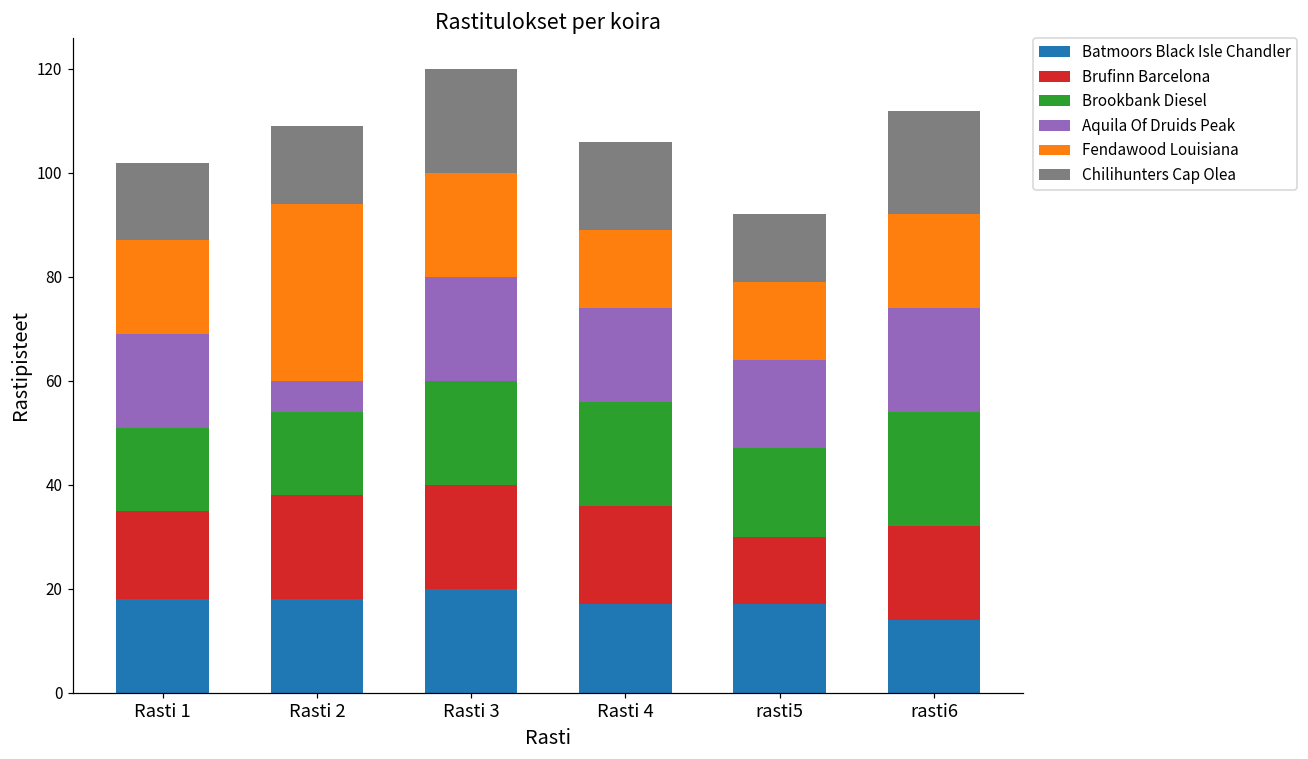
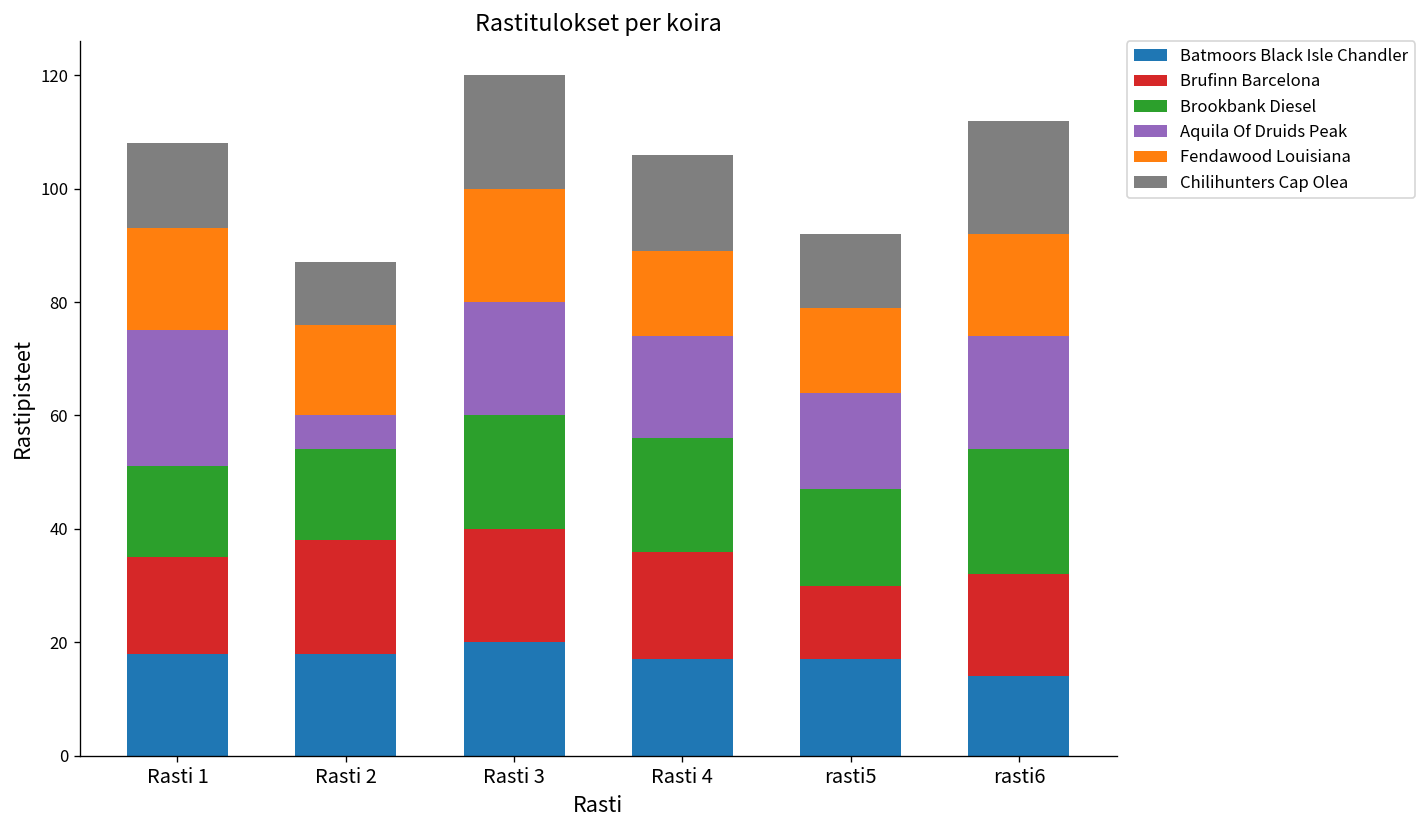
Aquila Of Druids Peak, Rasti 1: 18 -> 24
Fendawood Louisiana, Rasti 2: 34 -> 16
Chilihunters Cap Olea, Rasti 2: 15 -> 11
